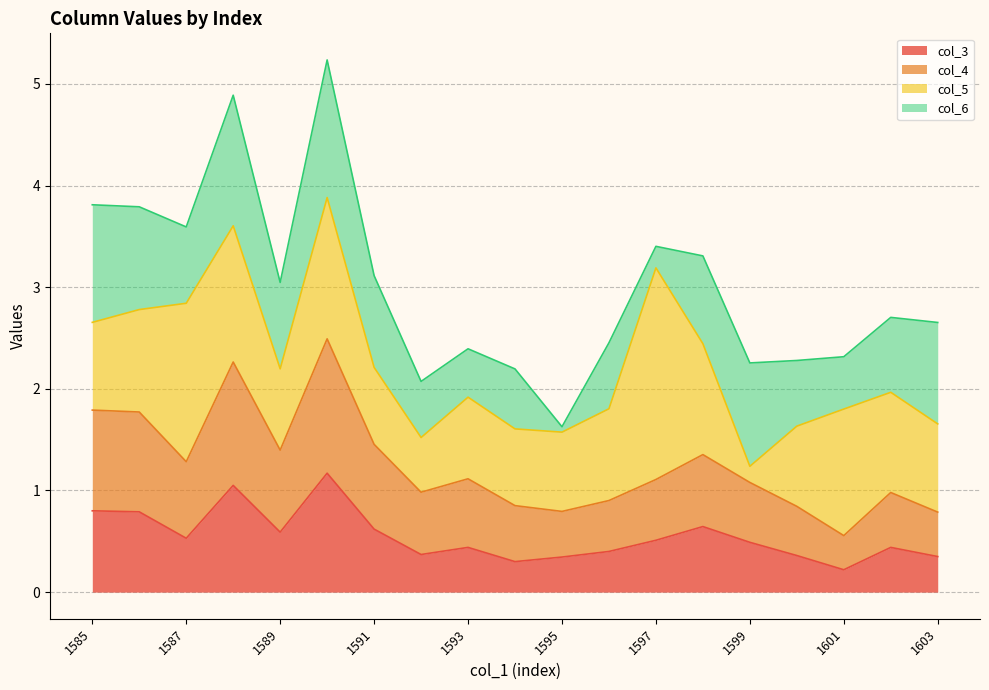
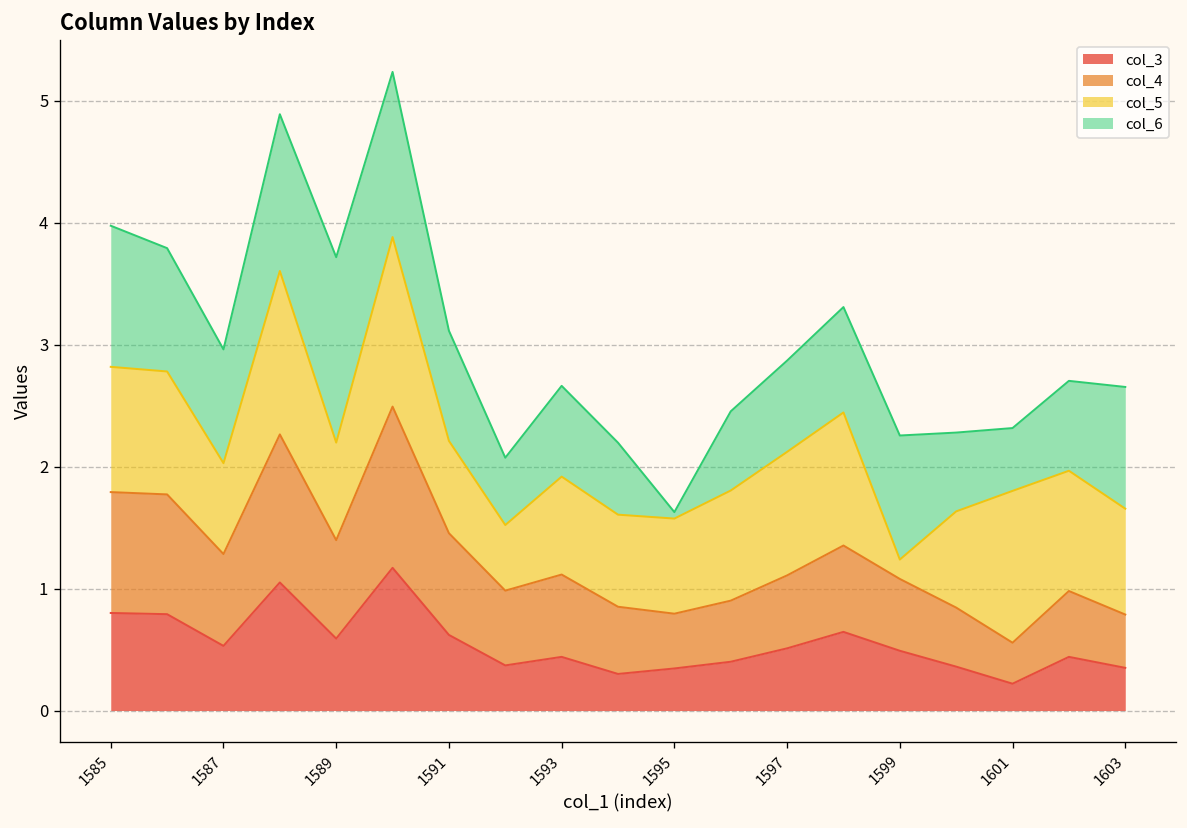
col_5, 1585: 0.86 -> 1.03
col_5, 1587: 1.56 -> 0.75
col_6, 1587: 0.75 -> 0.93
col_6, 1589: 0.85 -> 1.52
col_6, 1593: 0.48 -> 0.74
col_5, 1597: 2.08 -> 1.01
col_6, 1597: 0.21 -> 0.75
